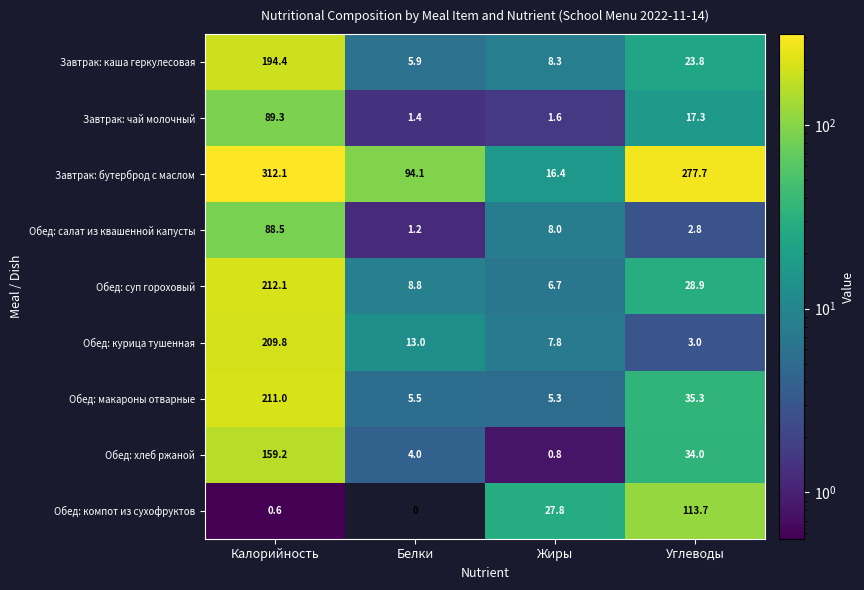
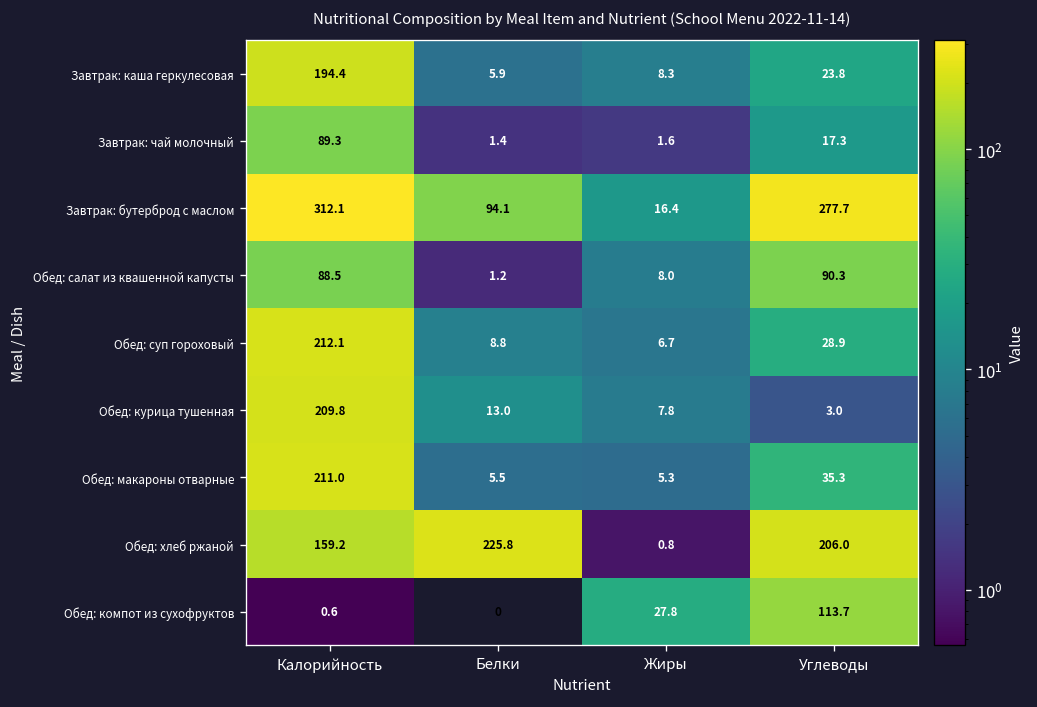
Обед: салат из квашенной капусты, Углеводы: 2.8 -> 90.3
Обед: хлеб ржаной, Белки: 4.0 -> 225.8
Обед: хлеб ржаной, Углеводы: 34.0 -> 206.0
